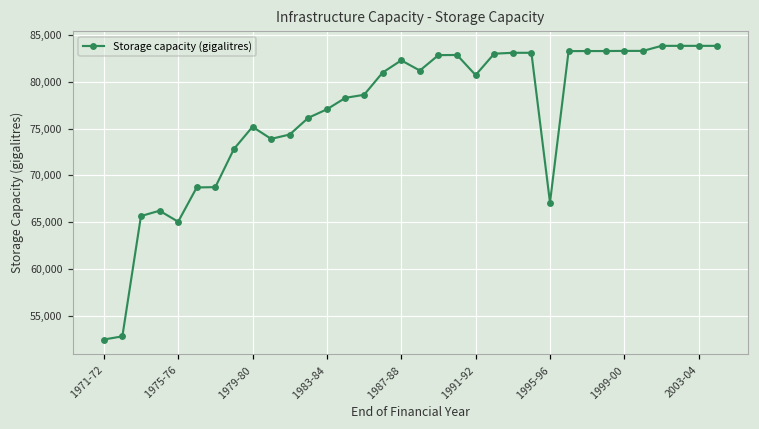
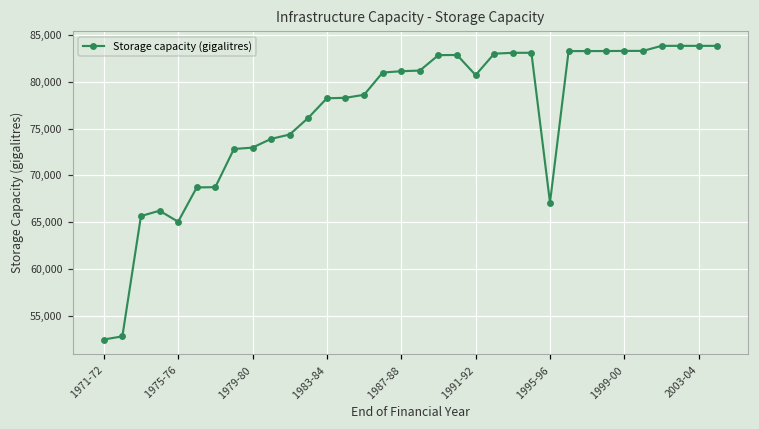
1979-80: 75,000 -> 73,000
1983-84: 77,000 -> 78,000
1987-88: 82,000 -> 81,000
